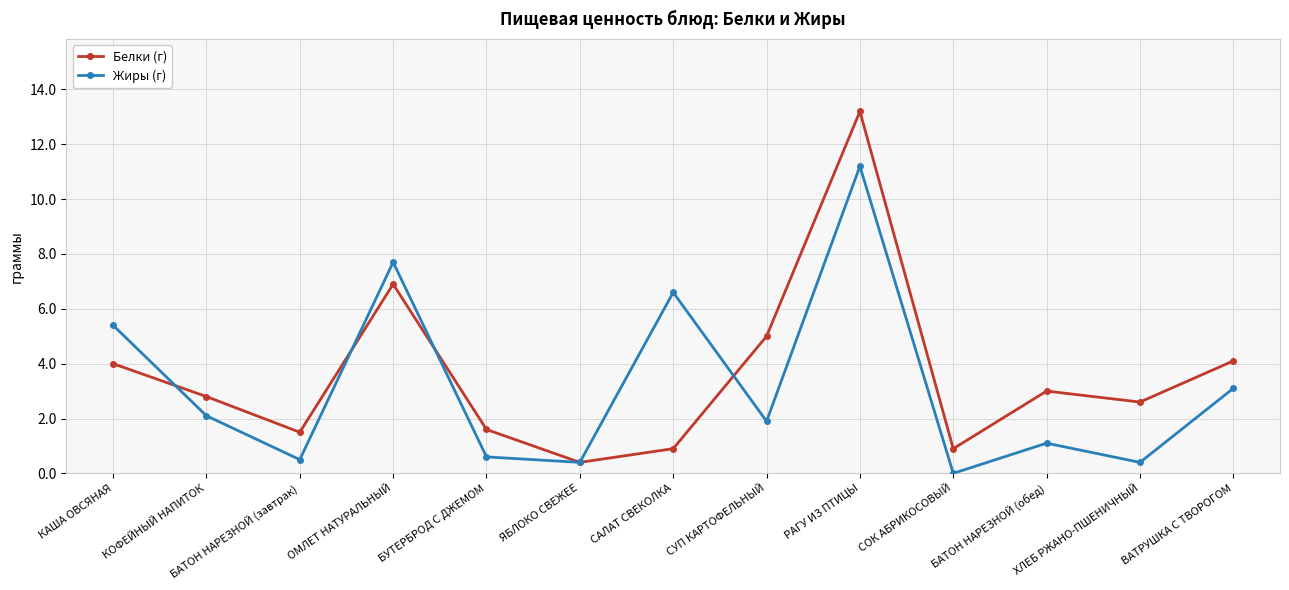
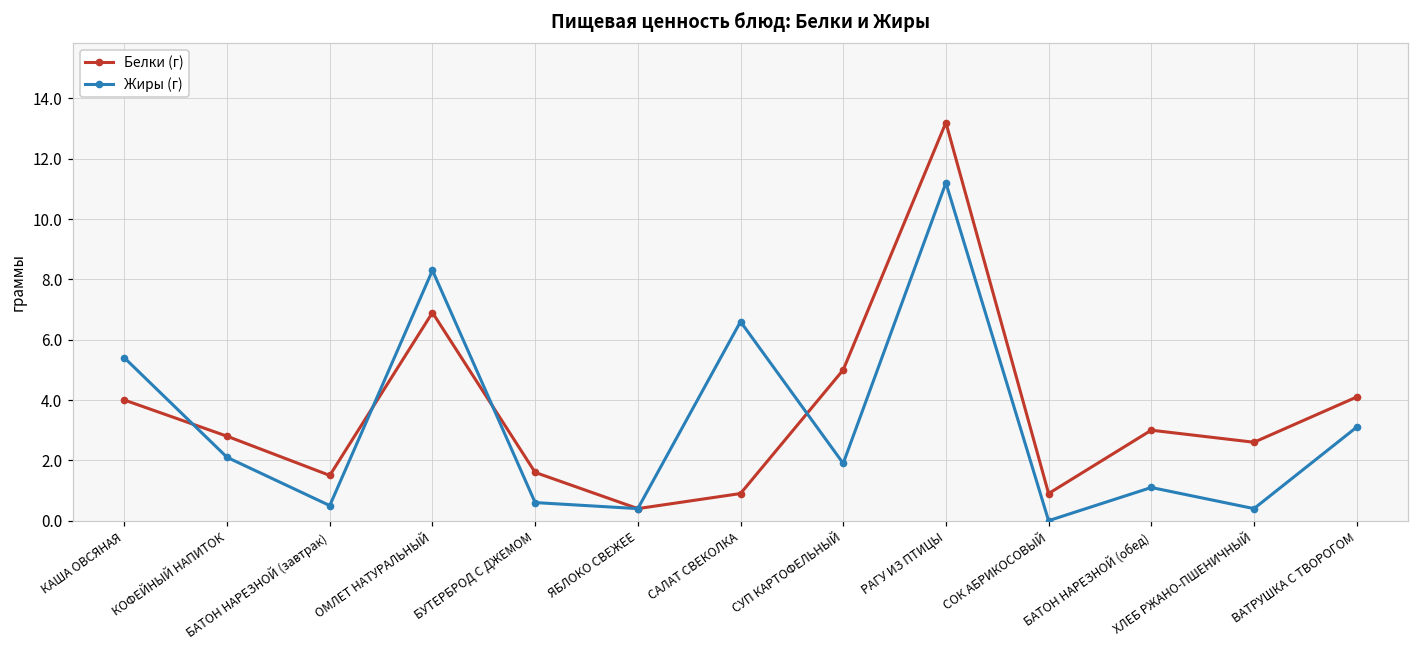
Жиры (г), ОМЛЕТ НАТУРАЛЬНЫЙ: 7.7 -> 8.3
